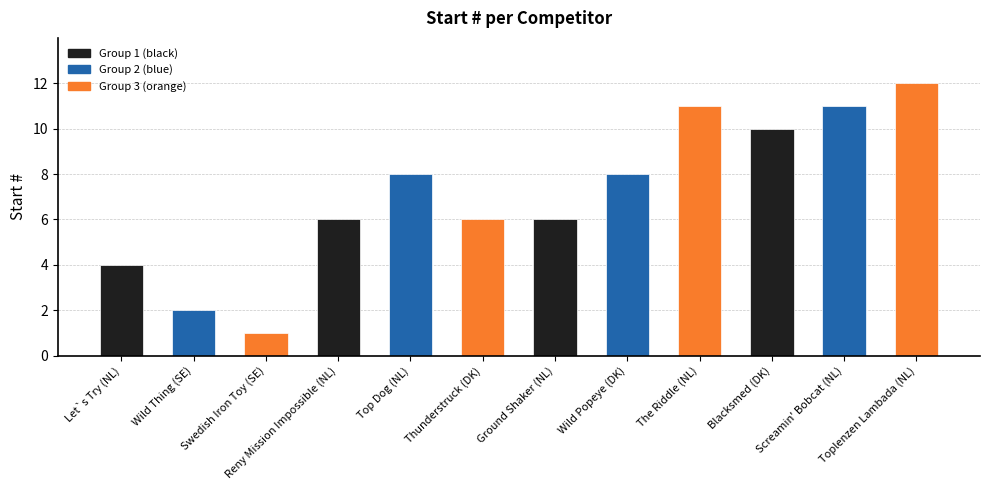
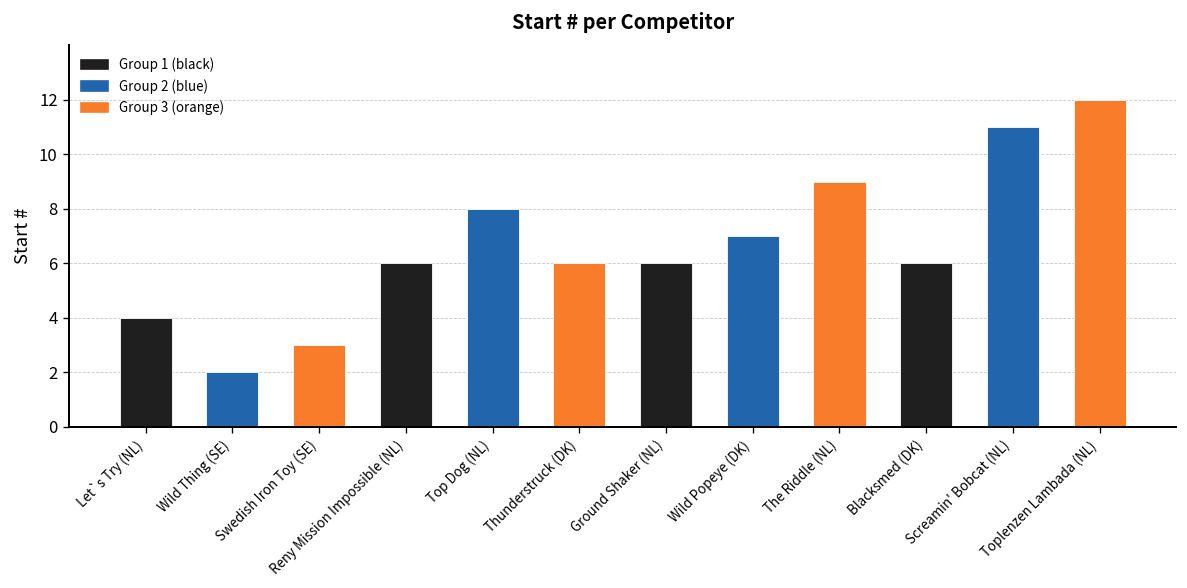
Swedish Iron Toy (SE): 1 -> 3
Wild Popeye (DK): 8 -> 7
The Riddle (NL): 11 -> 9
Blacksmed (DK): 10 -> 6
